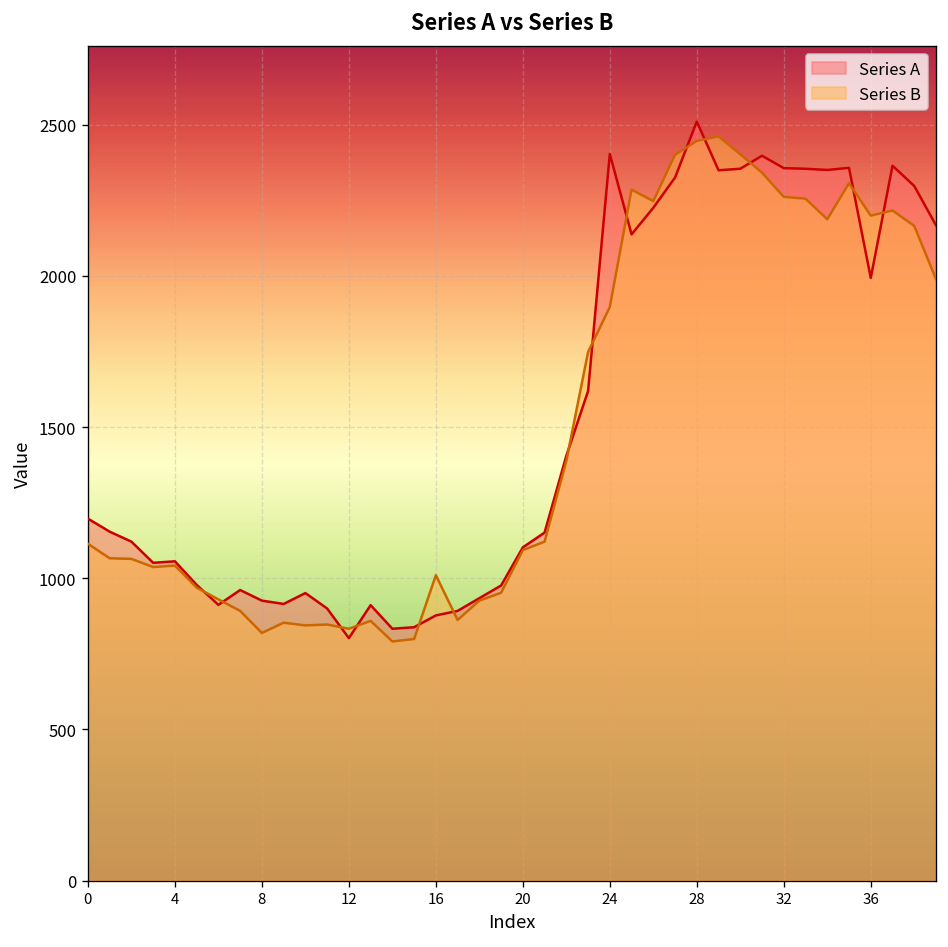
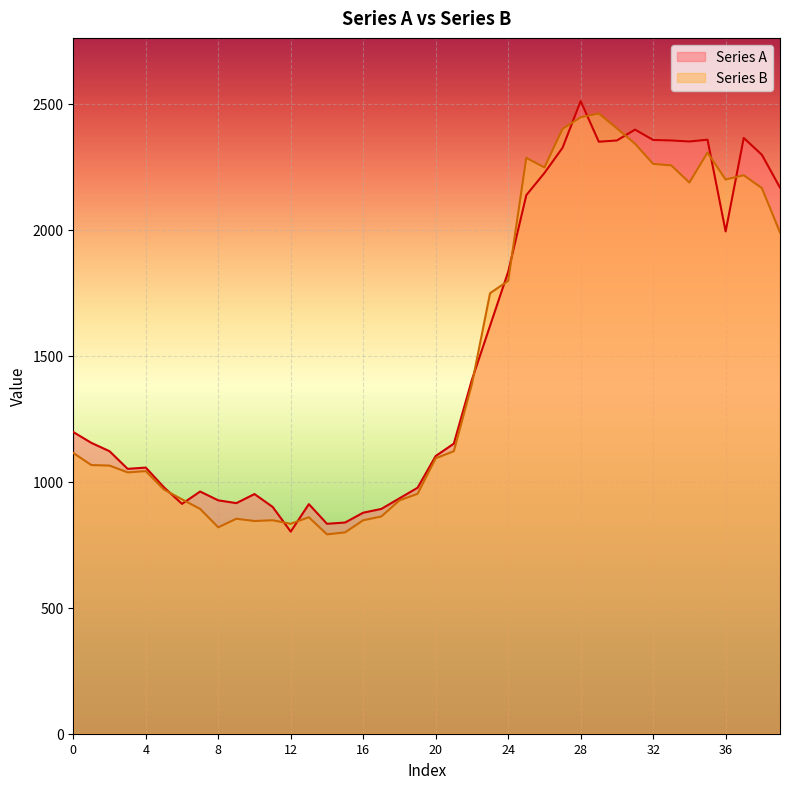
Series B, 16: 1010 -> 850
Series A, 24: 2400 -> 1830
Series B, 24: 1900 -> 1800
